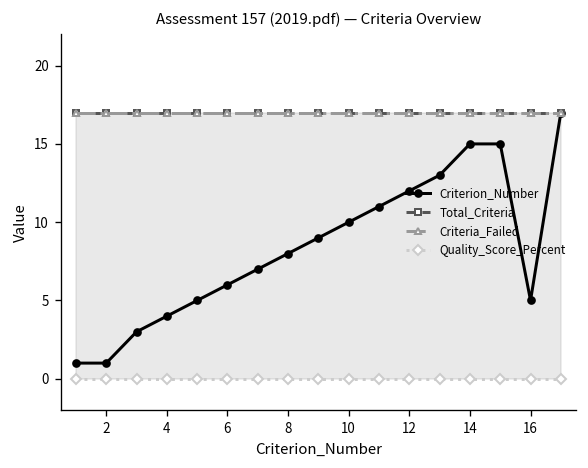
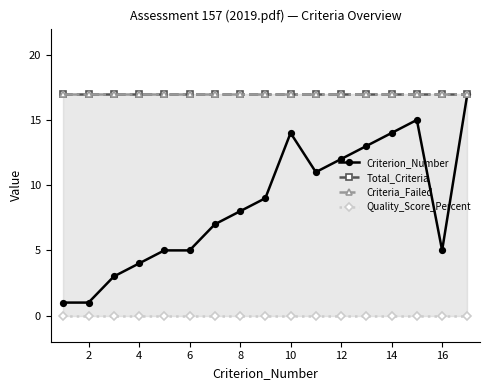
Criterion_Number, 6: 6 -> 5
Criterion_Number, 10: 10 -> 14
Criterion_Number, 14: 15 -> 14
